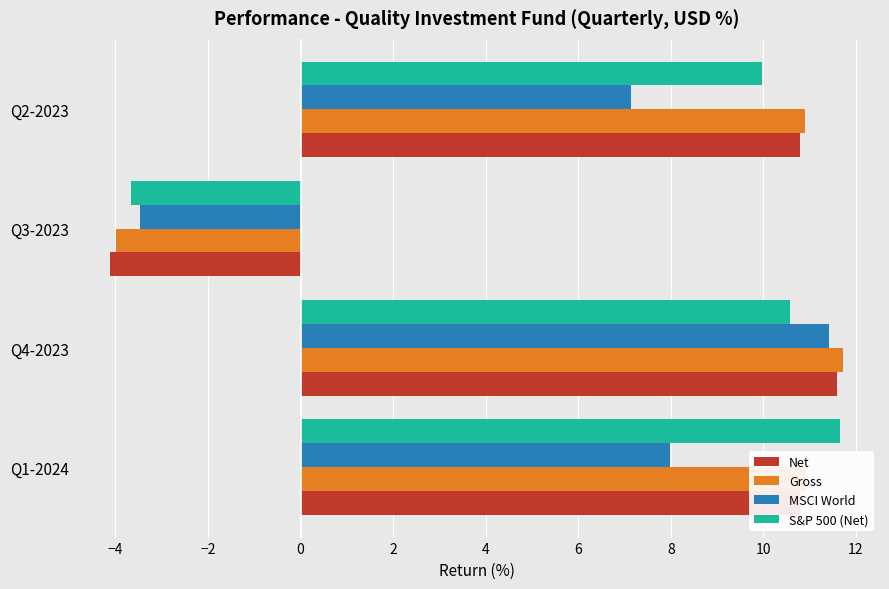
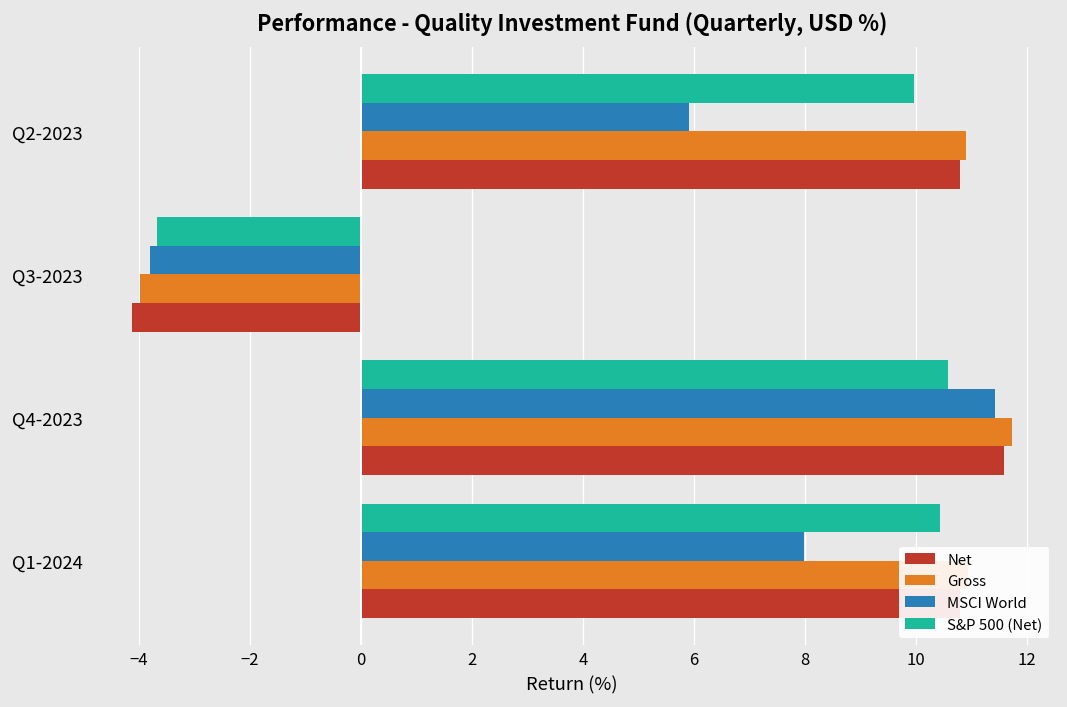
MSCI World, Q2-2023: 7.2 -> 5.9
MSCI World, Q3-2023: -3.5 -> -3.8
S&P 500 (Net), Q1-2024: 11.7 -> 10.4
